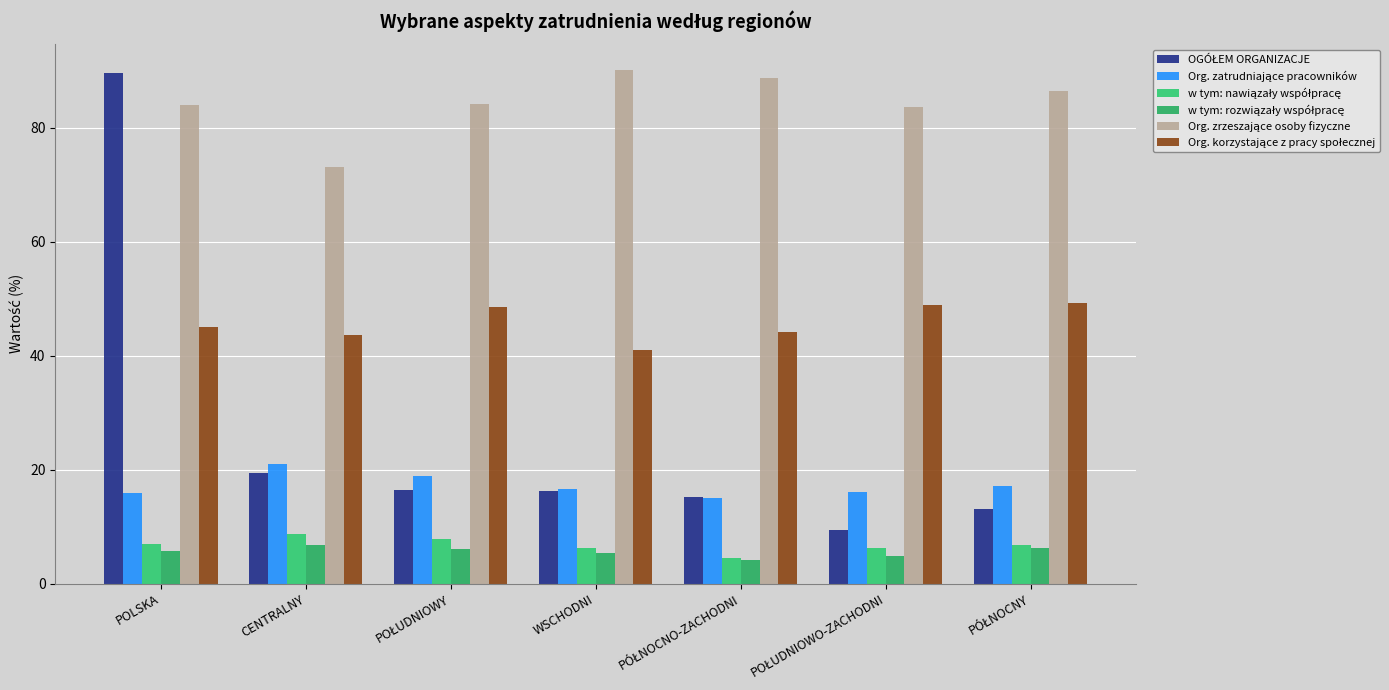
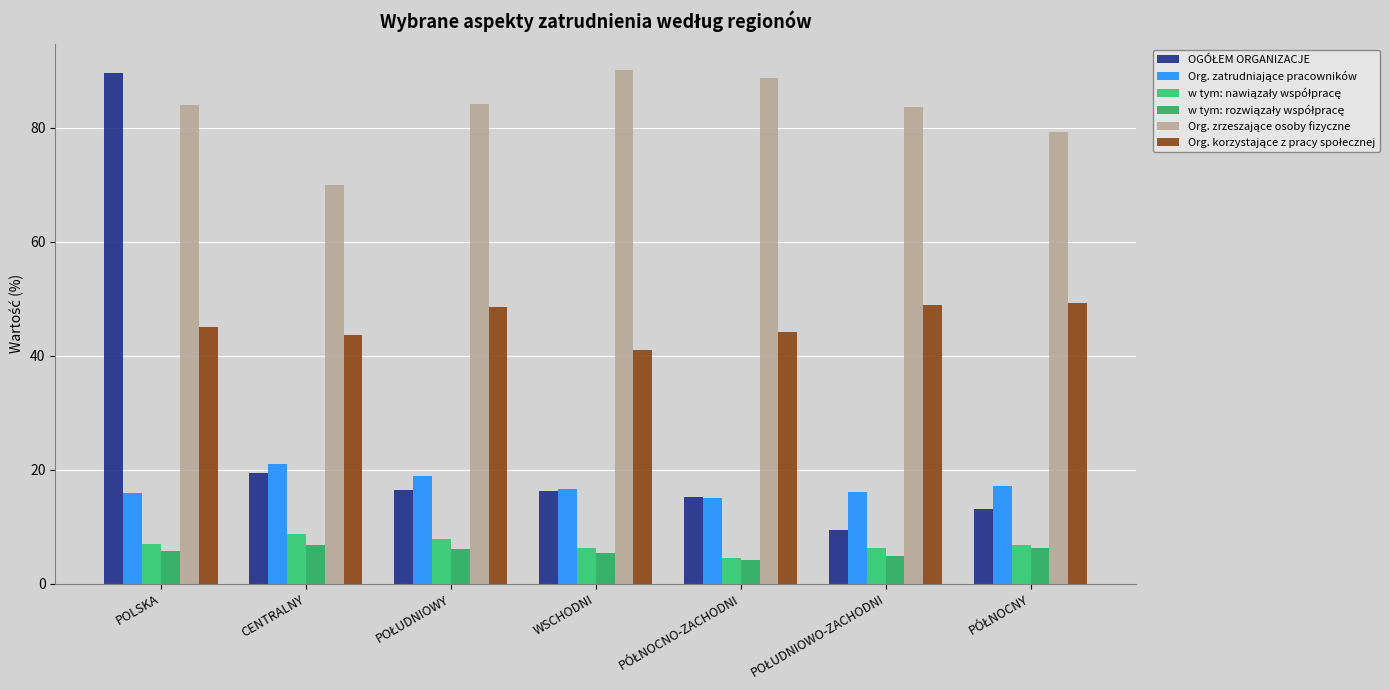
Org. zrzeszające osoby fizyczne, CENTRALNY: 73 -> 70
Org. zrzeszające osoby fizyczne, PÓŁNOCNY: 87 -> 79
